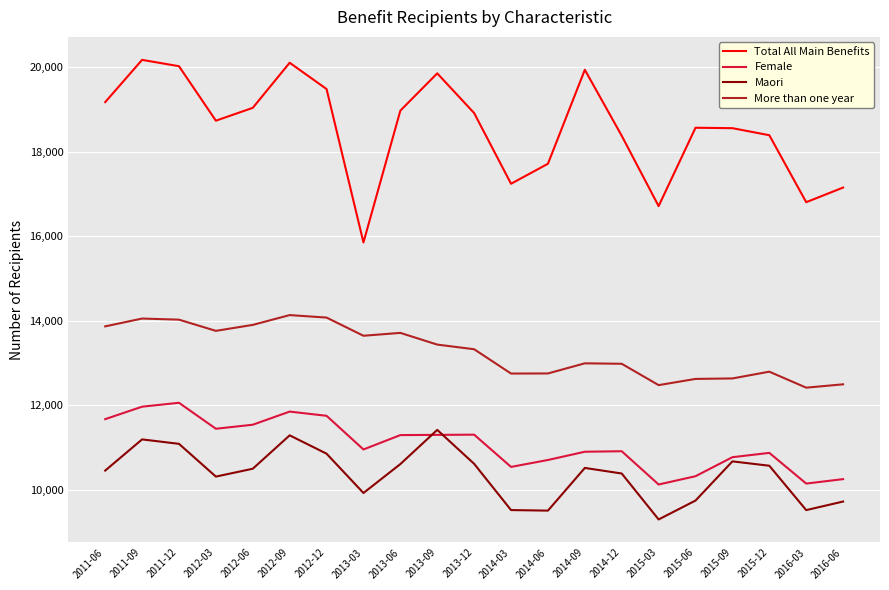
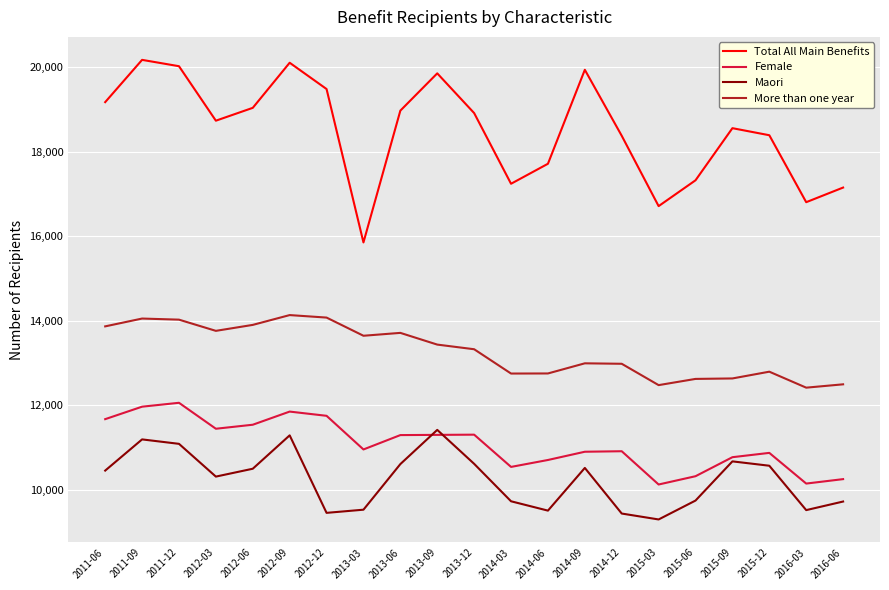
Maori, 2012-12: 10,900 -> 9,500
Maori, 2013-03: 9,900 -> 9,500
Maori, 2014-03: 9,500 -> 9,700
Maori, 2014-12: 10,400 -> 9,400
Total All Main Benefits, 2015-06: 18,600 -> 17,300
